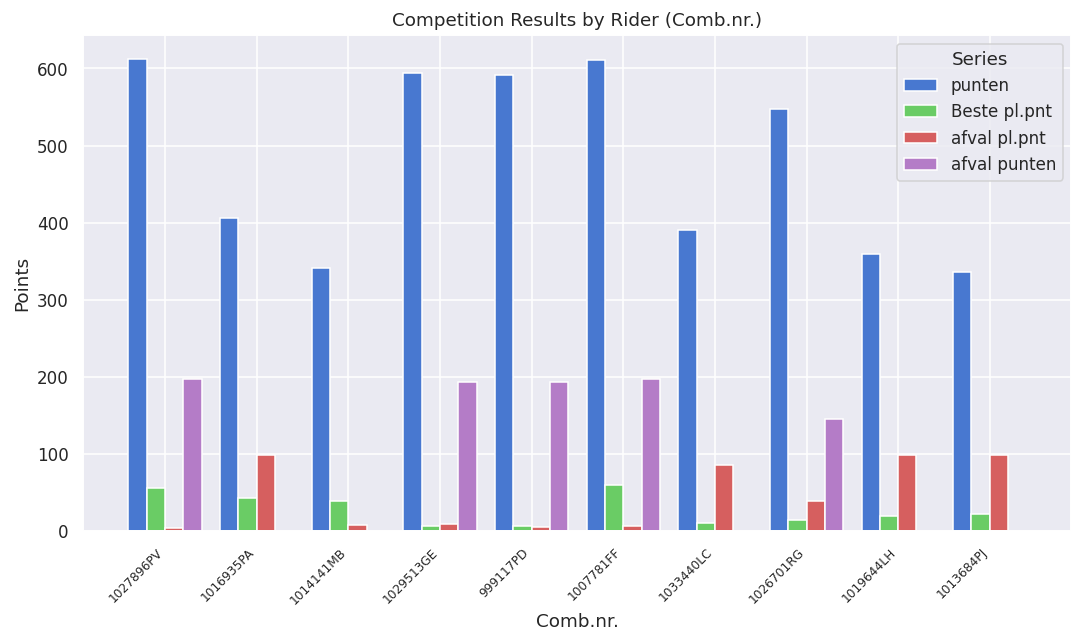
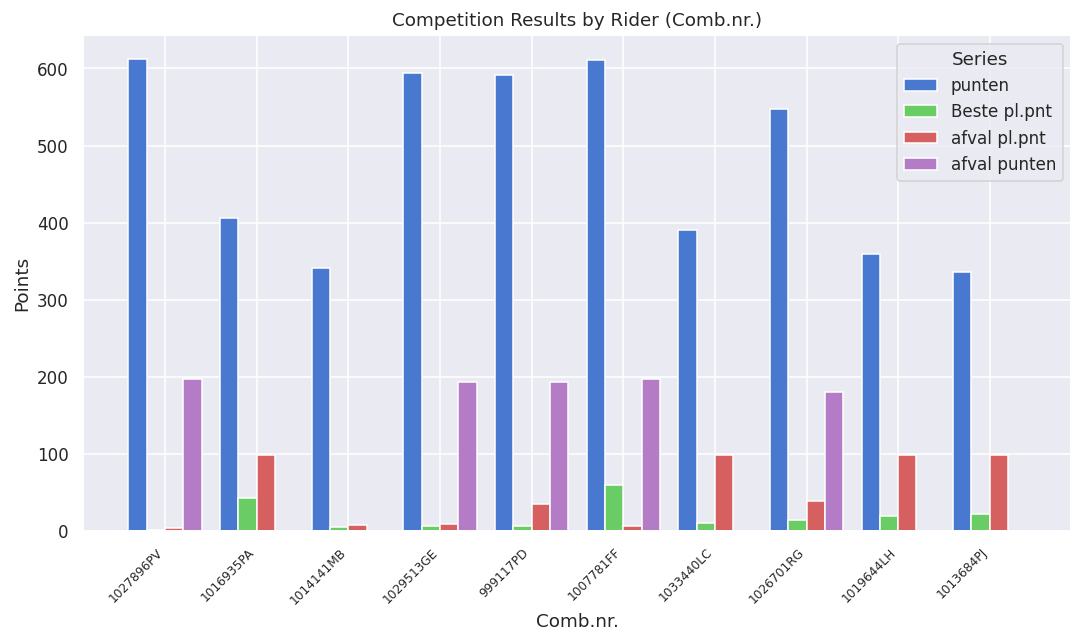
Beste pl.pnt, 1027896PV: 60 -> 0
Beste pl.pnt, 1014141MB: 40 -> 10
afval pl.pnt, 999117PD: 10 -> 40
afval pl.pnt, 1033440LC: 90 -> 100
afval punten, 1026701RG: 150 -> 180
